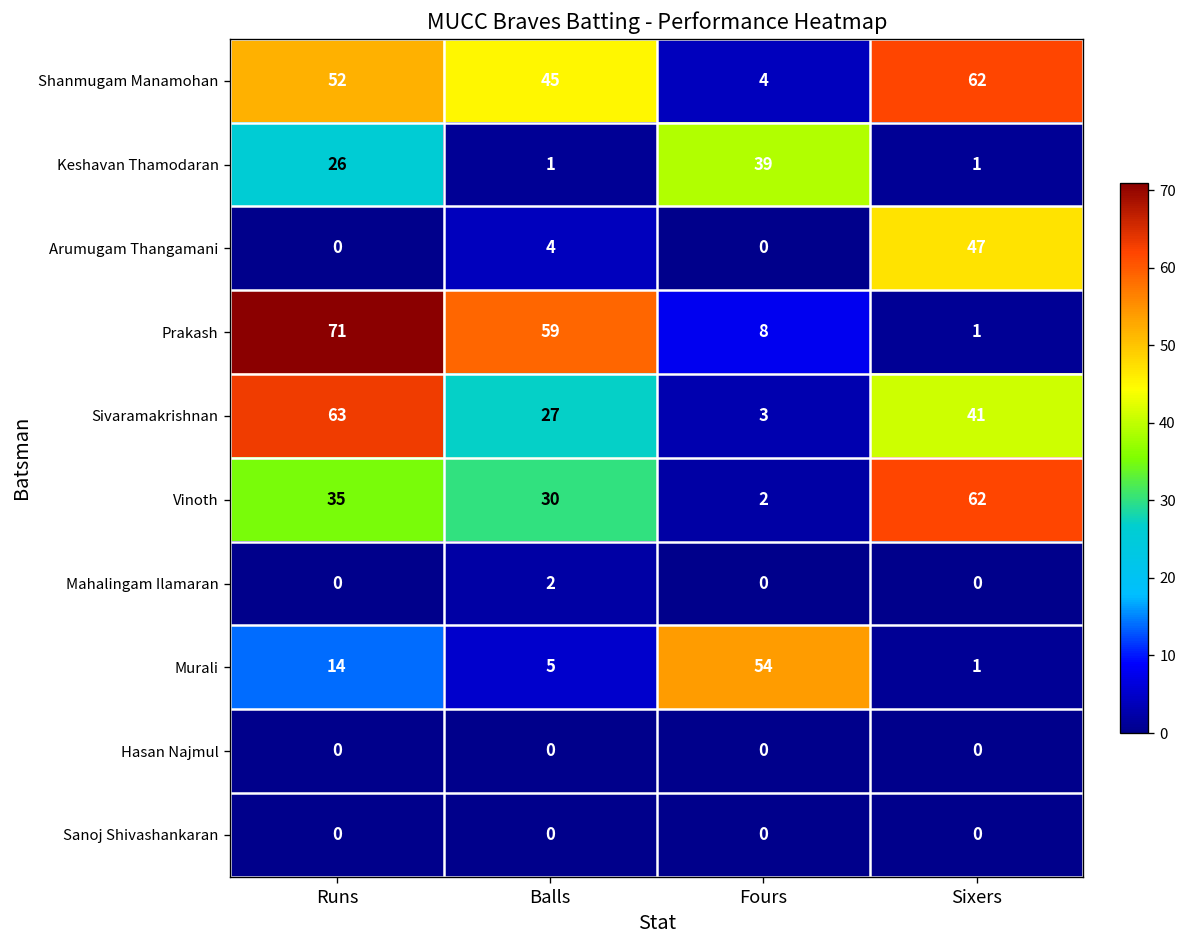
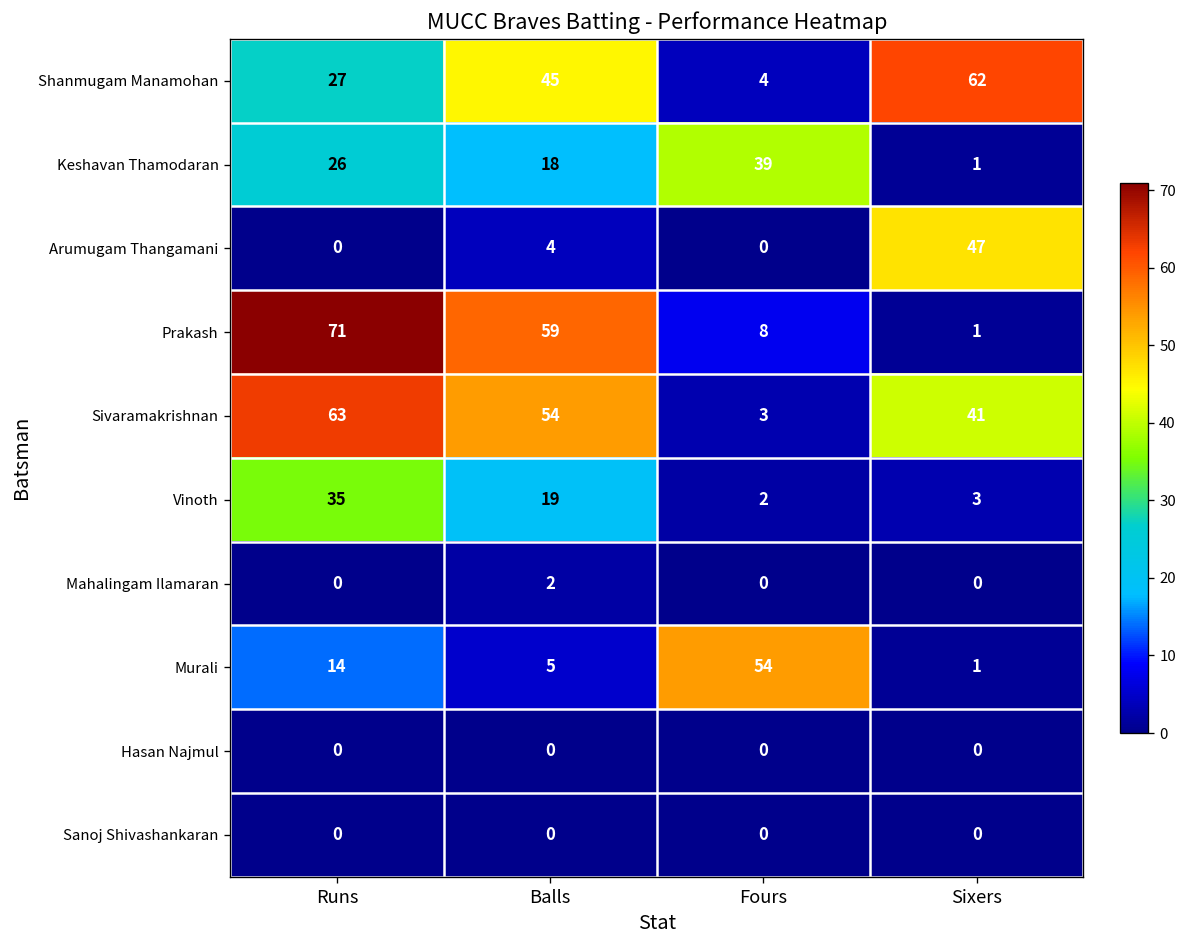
Shanmugam Manamohan, Runs: 52 -> 27
Keshavan Thamodaran, Balls: 1 -> 18
Sivaramakrishnan, Balls: 27 -> 54
Vinoth, Balls: 30 -> 19
Vinoth, Sixers: 62 -> 3
